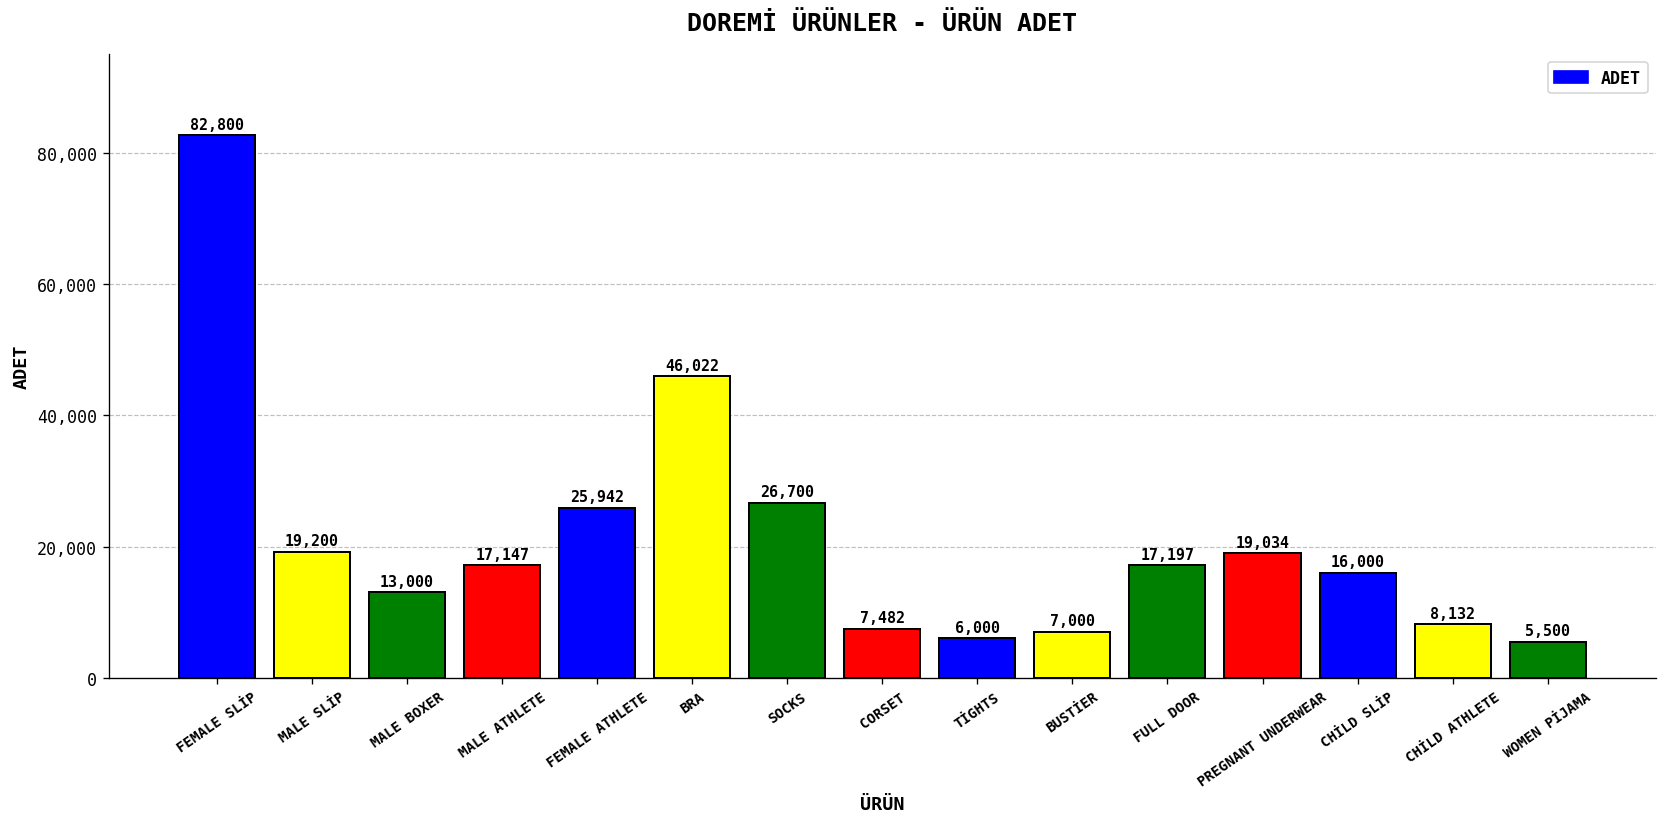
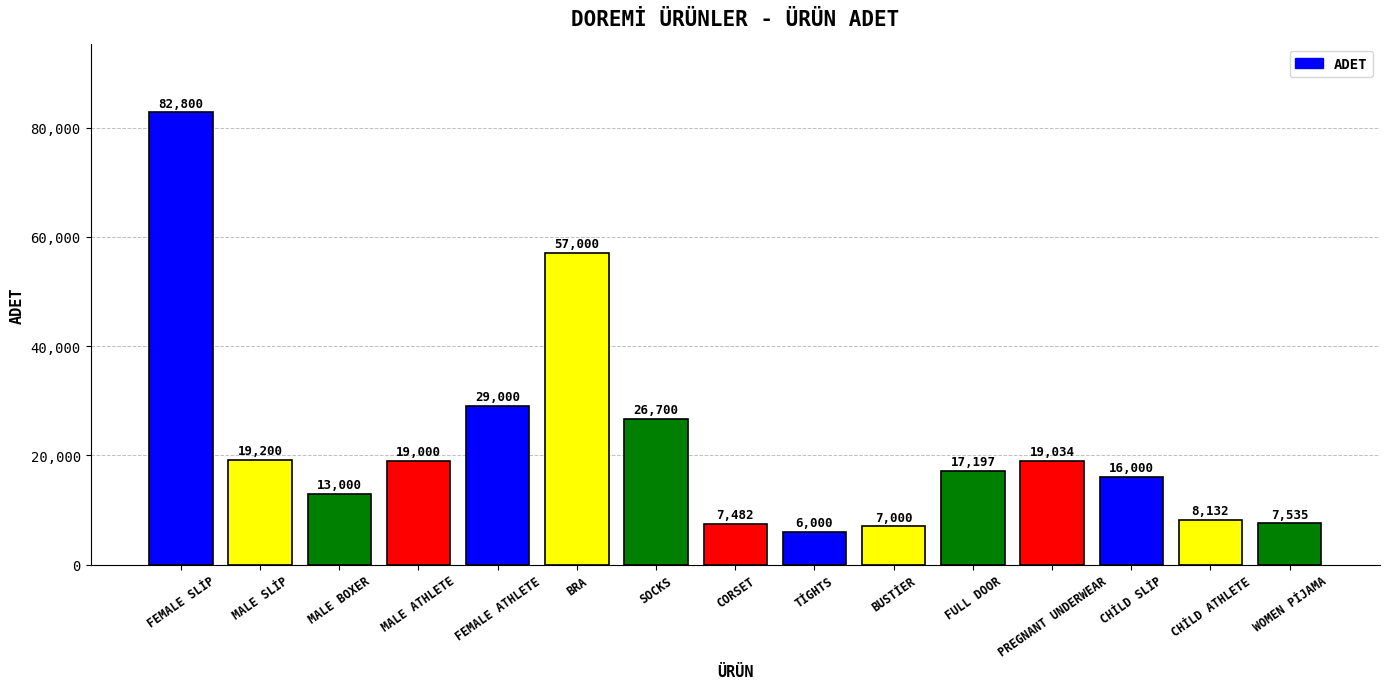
MALE ATHLETE: 17,147 -> 19,000
FEMALE ATHLETE: 25,942 -> 29,000
BRA: 46,022 -> 57,000
WOMEN PİJAMA: 5,500 -> 7,535
